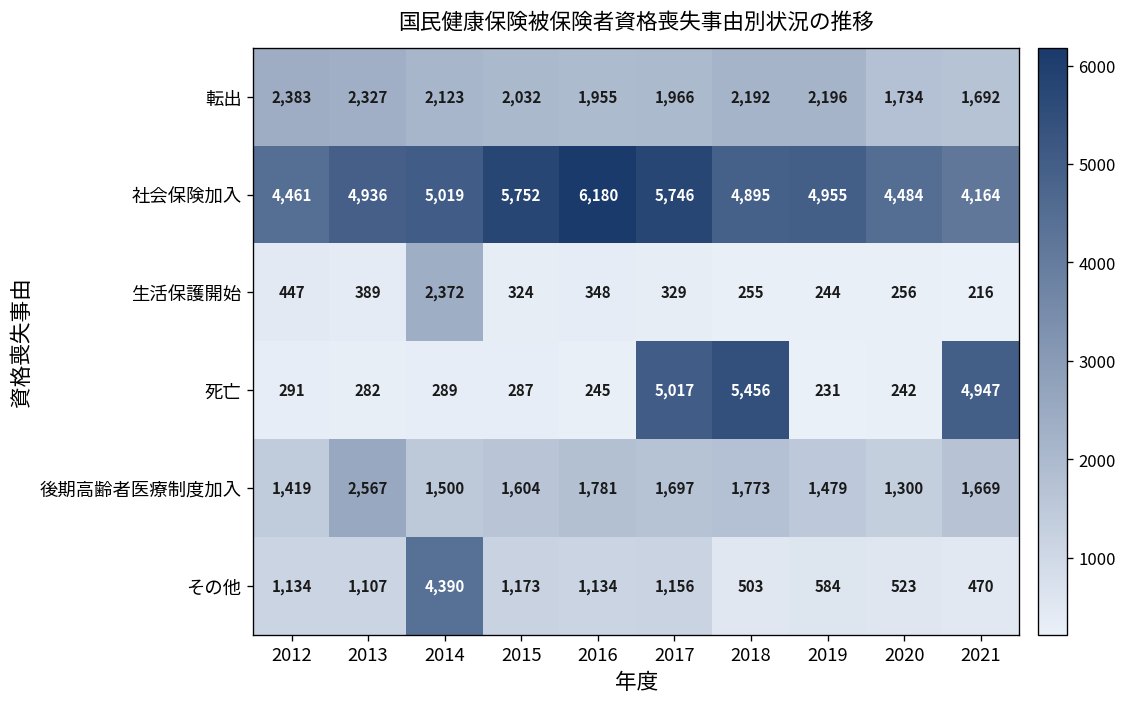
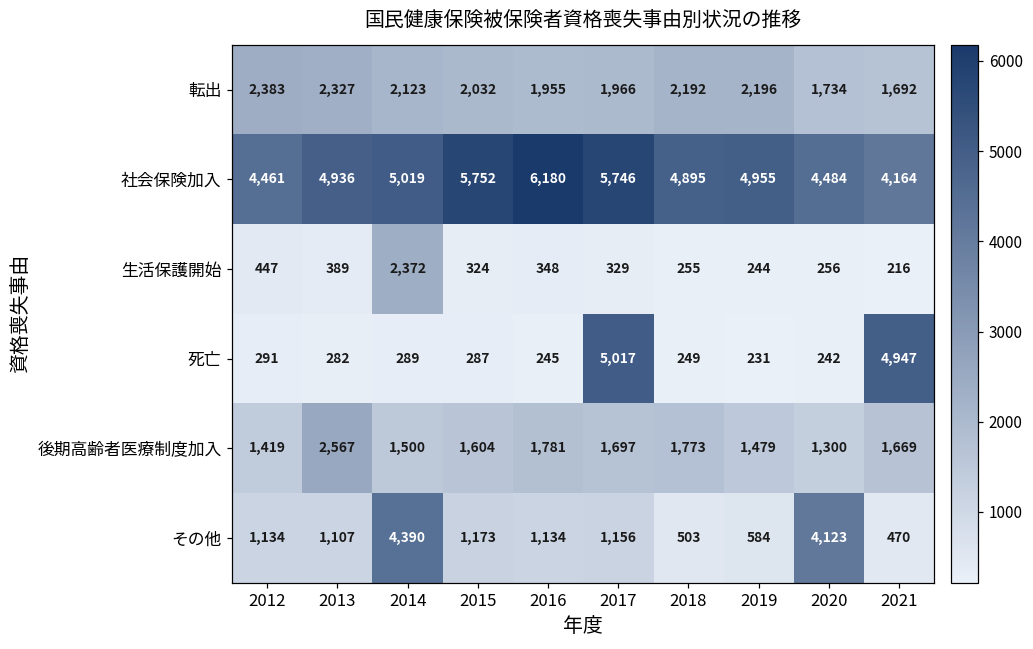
死亡, 2018: 5,456 -> 249
その他, 2020: 523 -> 4,123
